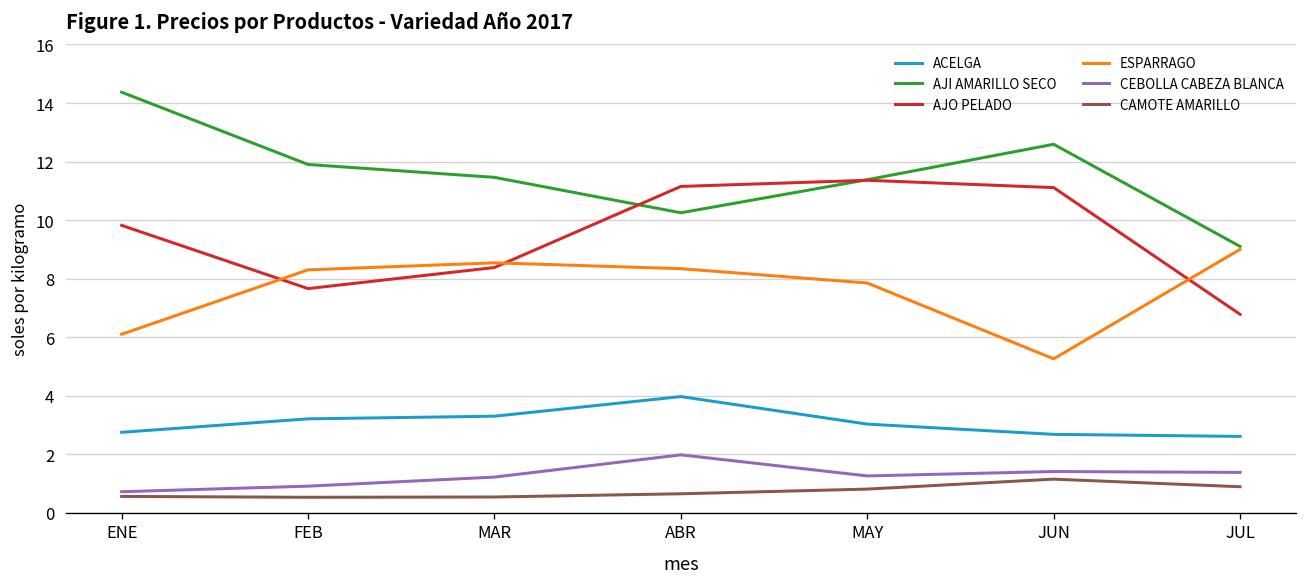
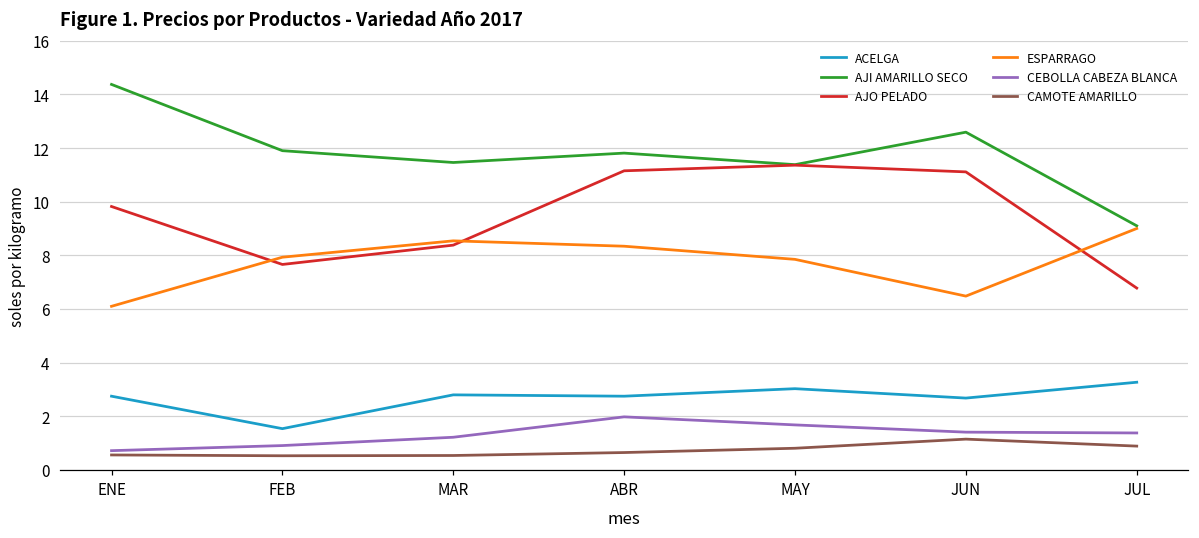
ACELGA, FEB: 3.2 -> 1.5
ESPARRAGO, FEB: 8.3 -> 7.9
ACELGA, MAR: 3.3 -> 2.8
ACELGA, ABR: 4.0 -> 2.8
AJI AMARILLO SECO, ABR: 10.3 -> 11.8
CEBOLLA CABEZA BLANCA, MAY: 1.3 -> 1.7
ESPARRAGO, JUN: 5.3 -> 6.5
ACELGA, JUL: 2.6 -> 3.3
